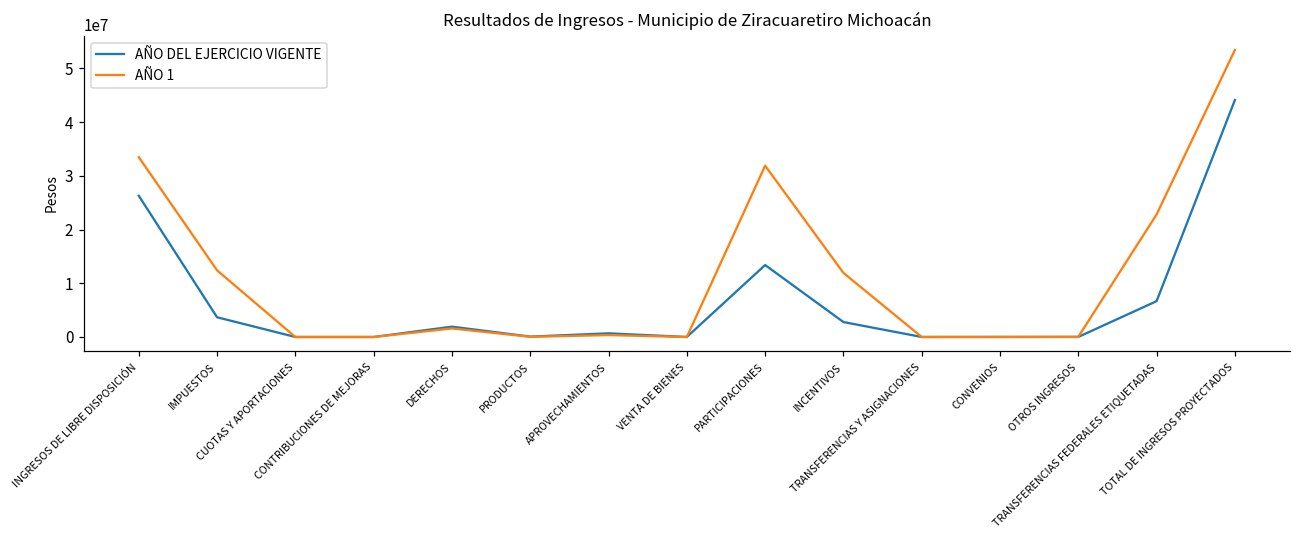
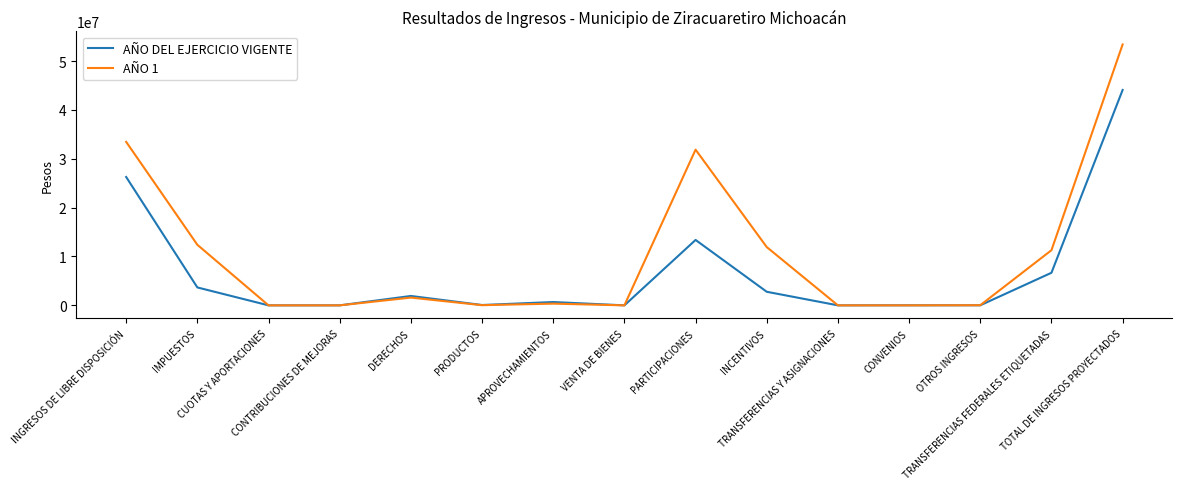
AÑO 1, TRANSFERENCIAS FEDERALES ETIQUETADAS: 23000000 -> 11000000
